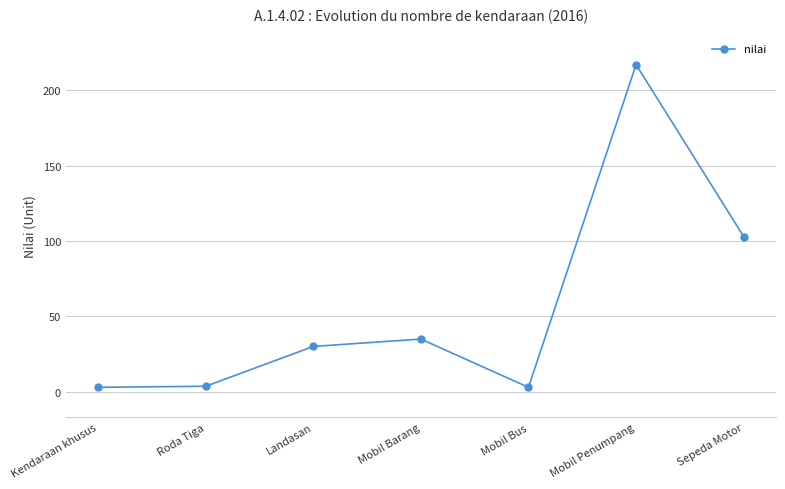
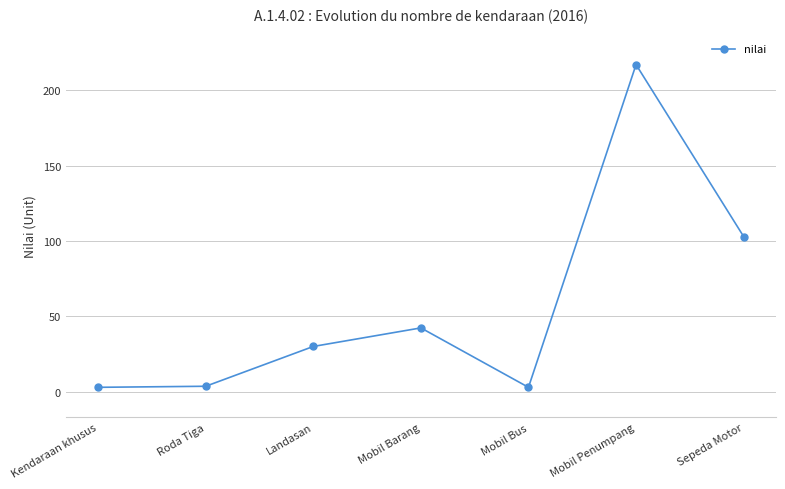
Mobil Barang: 35 -> 42
